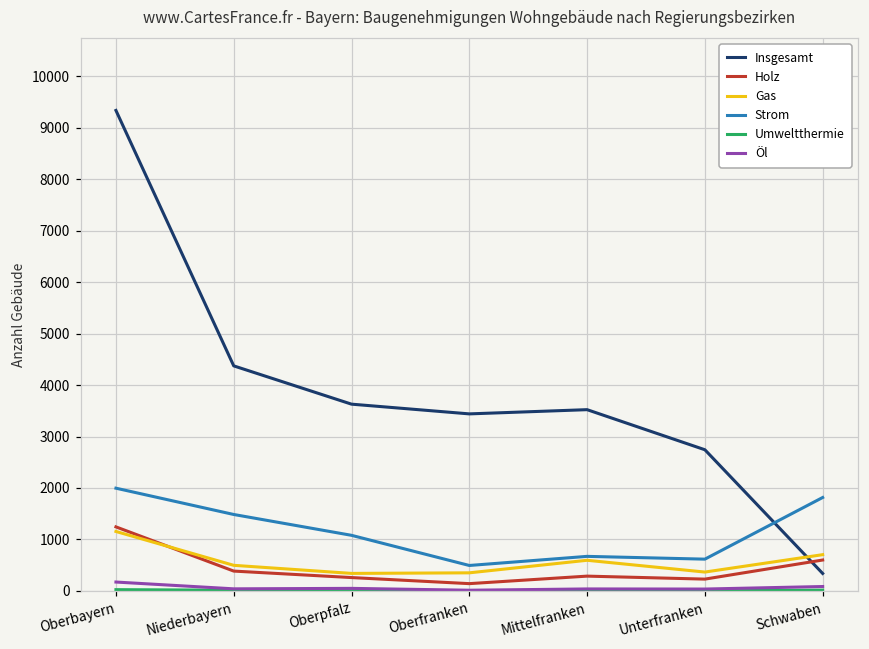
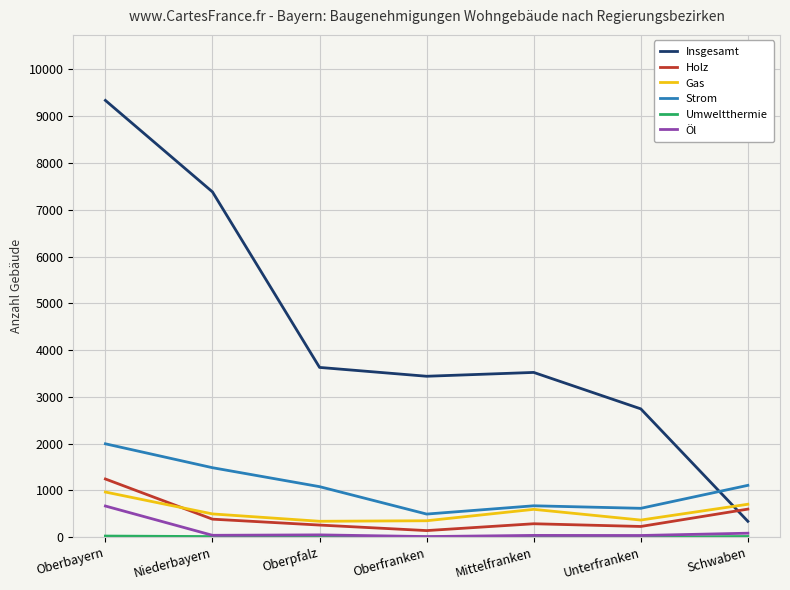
Gas, Oberbayern: 1200 -> 1000
Öl, Oberbayern: 200 -> 700
Insgesamt, Niederbayern: 4400 -> 7400
Strom, Schwaben: 1800 -> 1100
